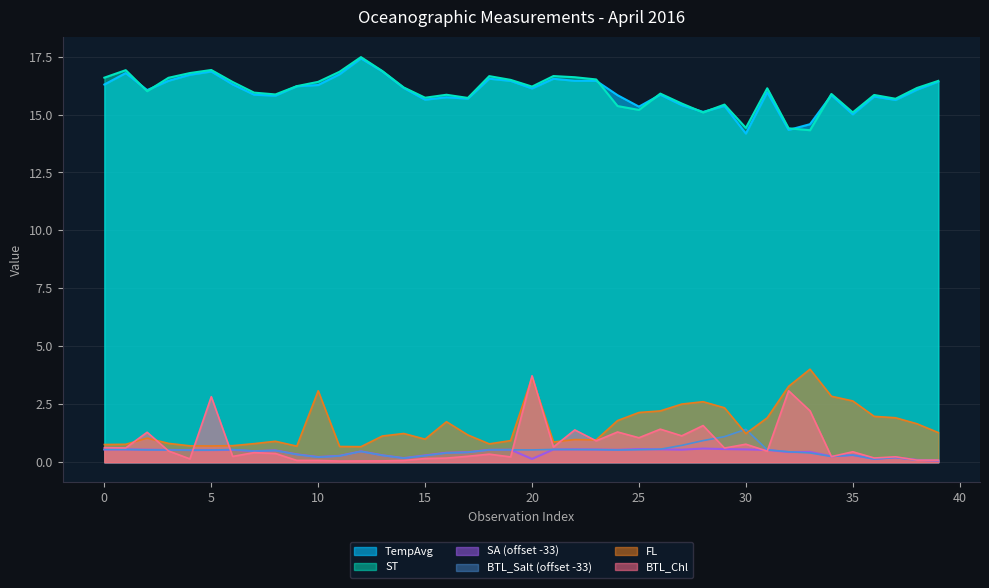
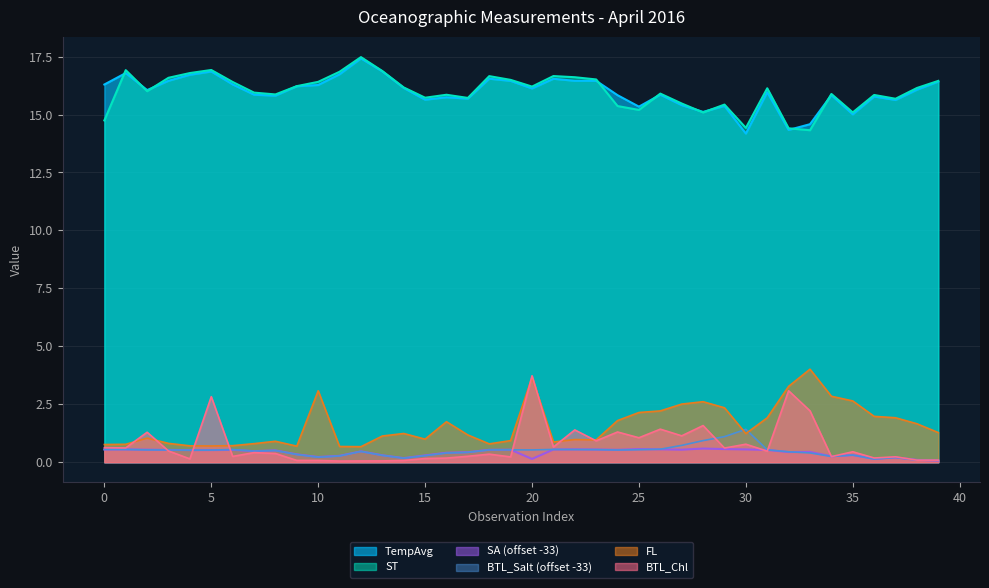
ST, 0: 16.6 -> 14.7
